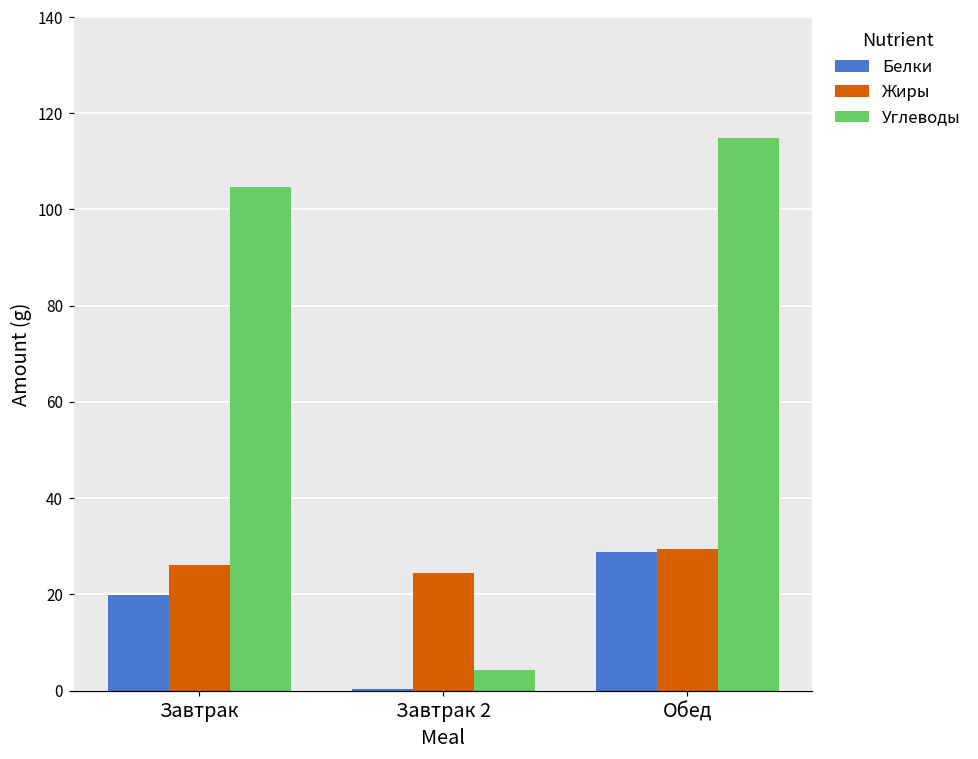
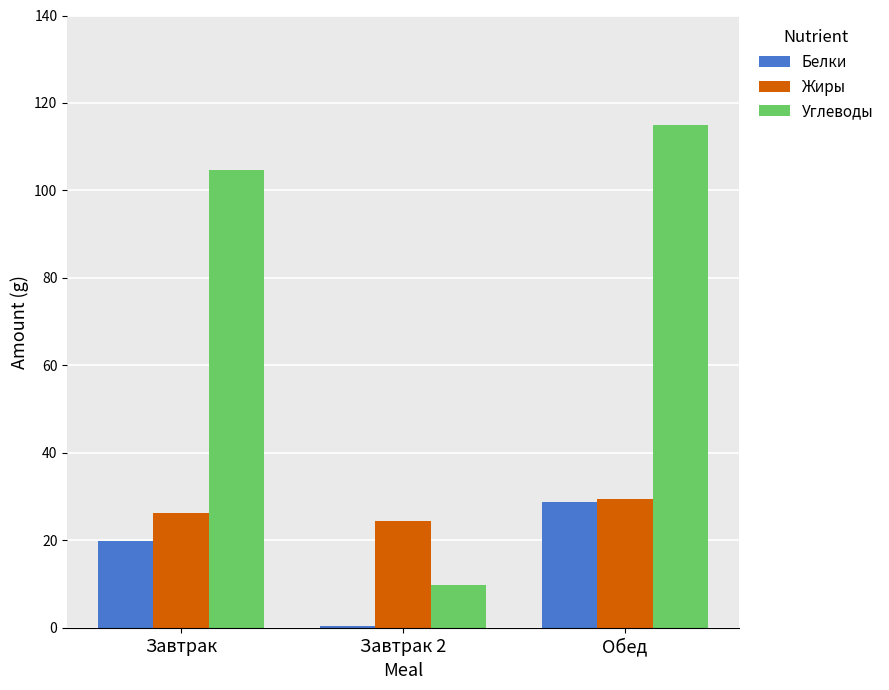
Углеводы, Завтрак 2: 4 -> 10
